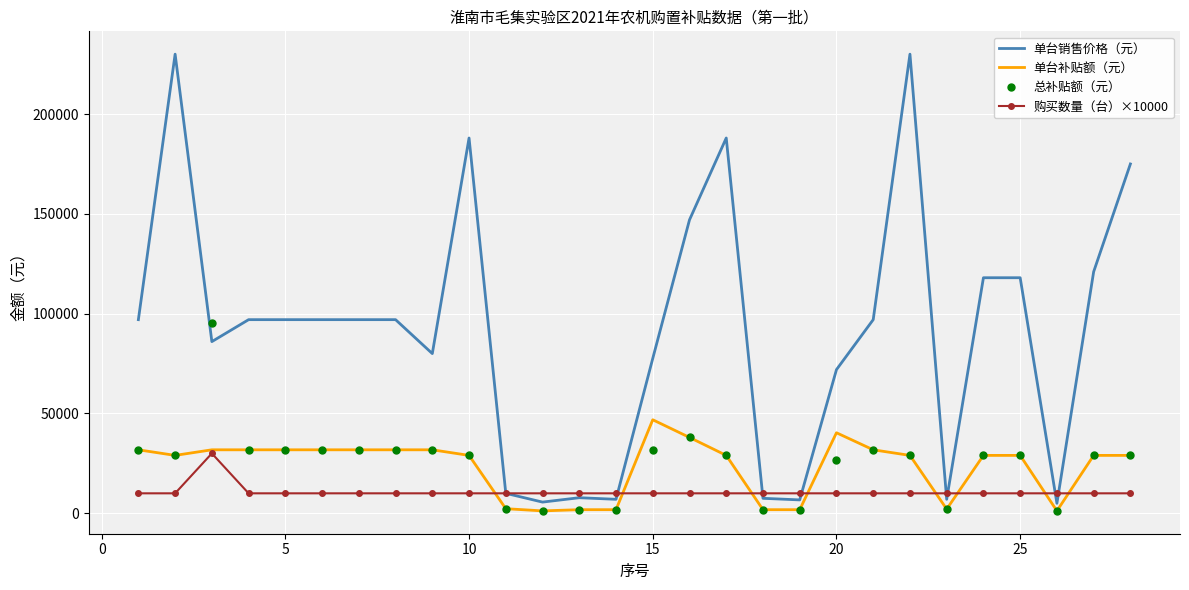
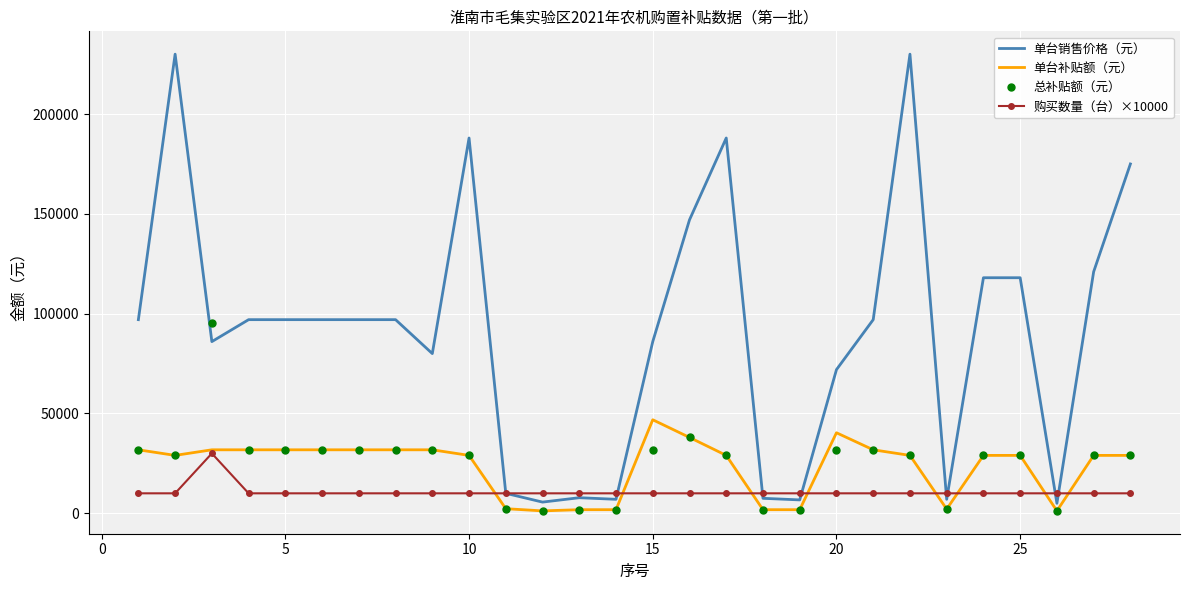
单台销售价格（元）, 15: 78000 -> 86000
总补贴额（元）, 20: 27000 -> 32000
